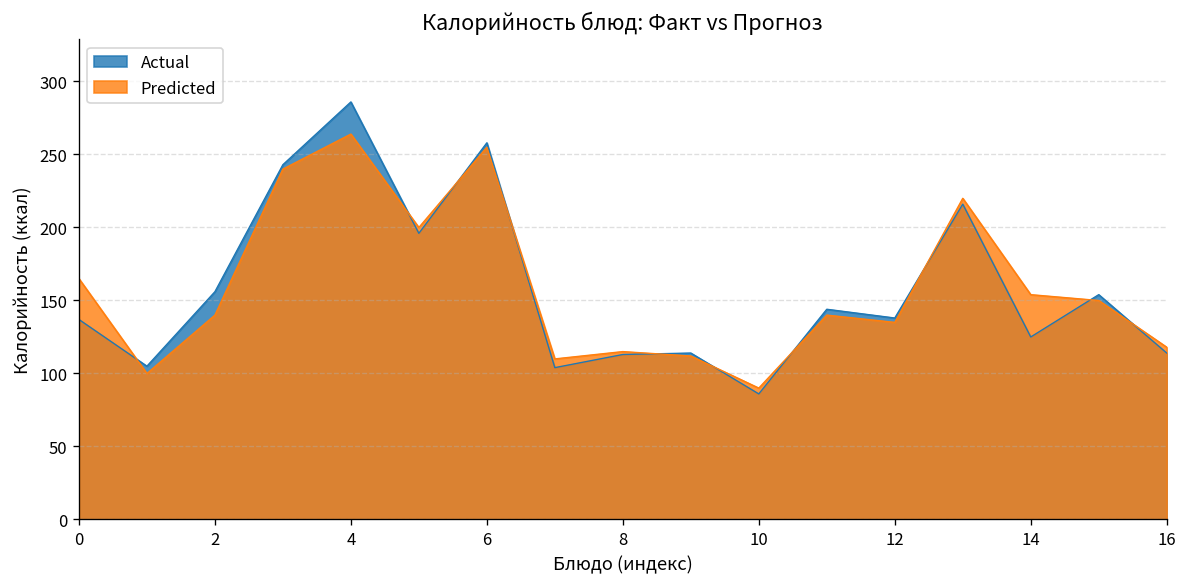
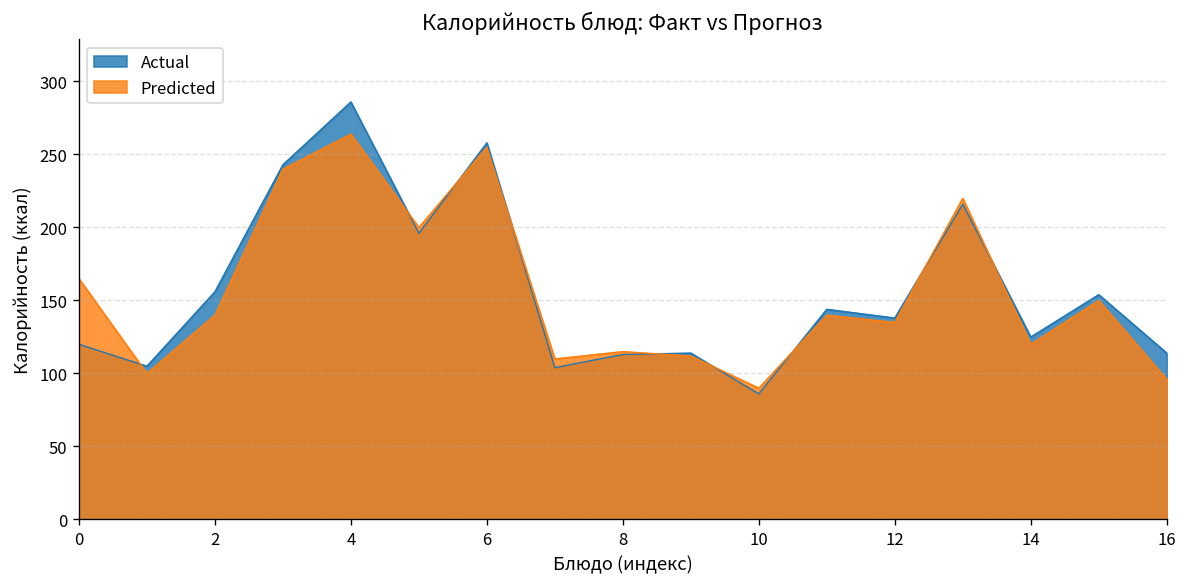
Actual, 0: 137 -> 120
Predicted, 14: 154 -> 120
Predicted, 16: 118 -> 96
